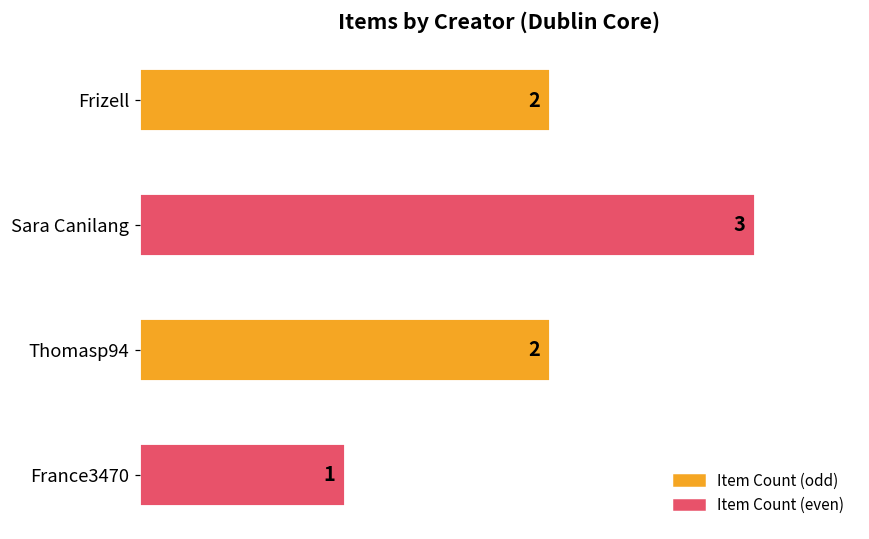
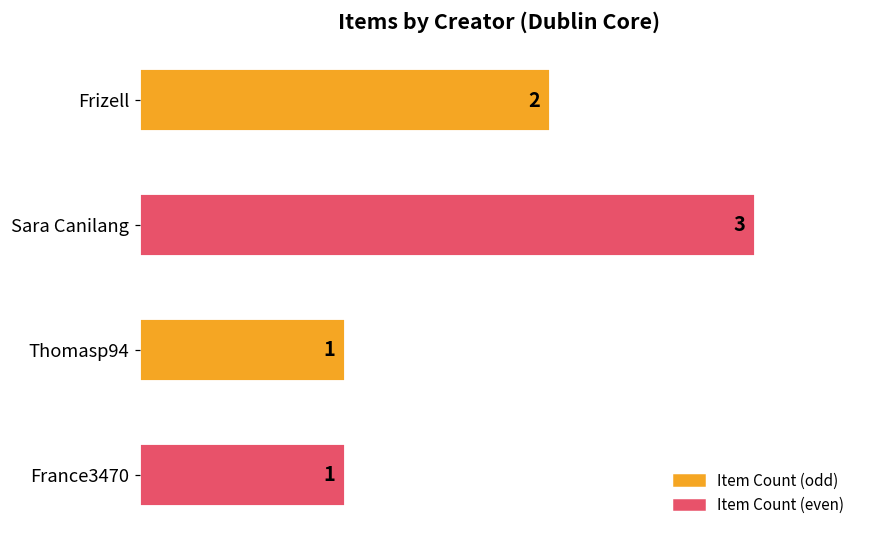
Thomasp94: 2 -> 1
